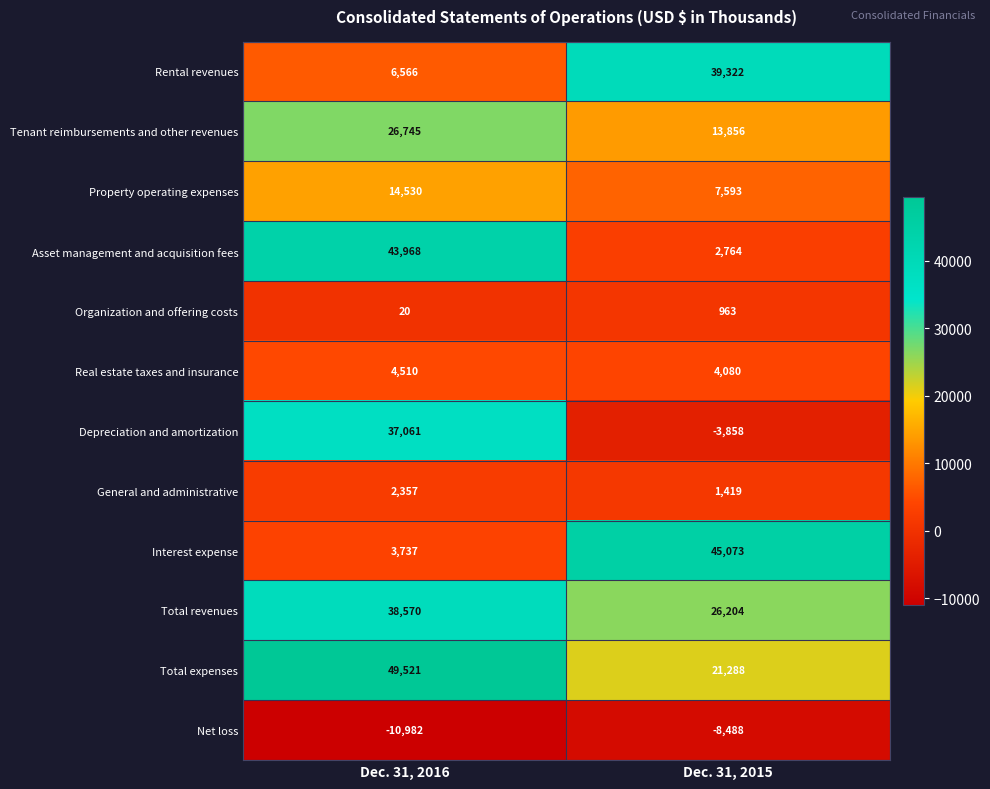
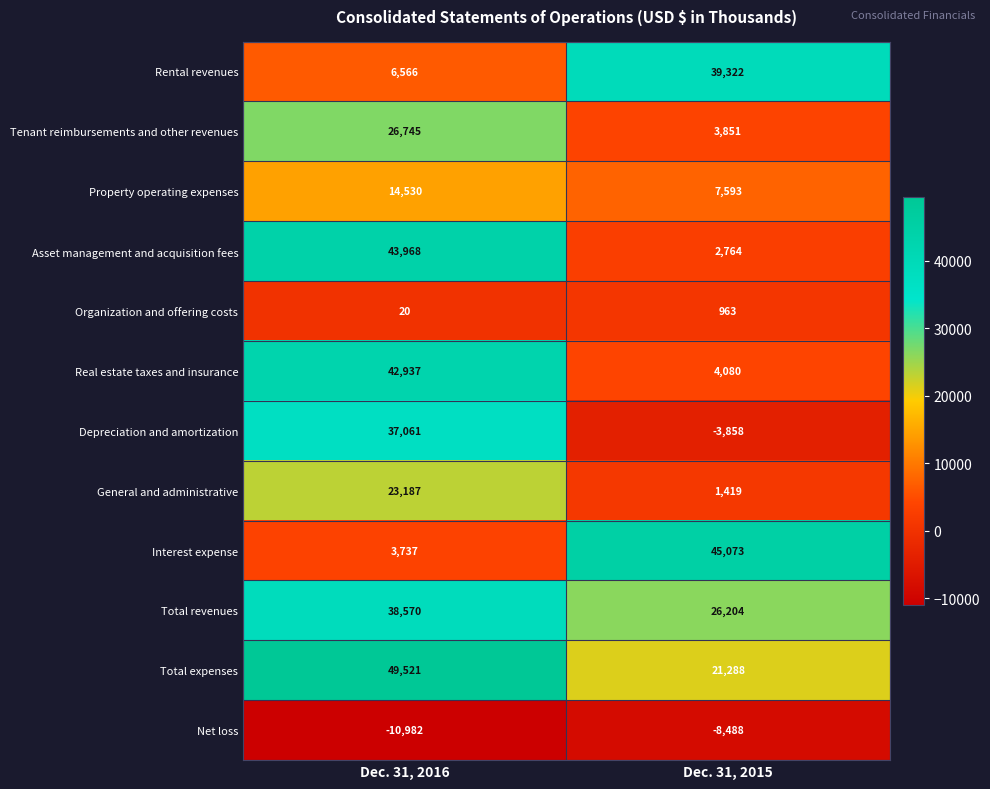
Tenant reimbursements and other revenues, Dec. 31, 2015: 13,856 -> 3,851
Real estate taxes and insurance, Dec. 31, 2016: 4,510 -> 42,937
General and administrative, Dec. 31, 2016: 2,357 -> 23,187
